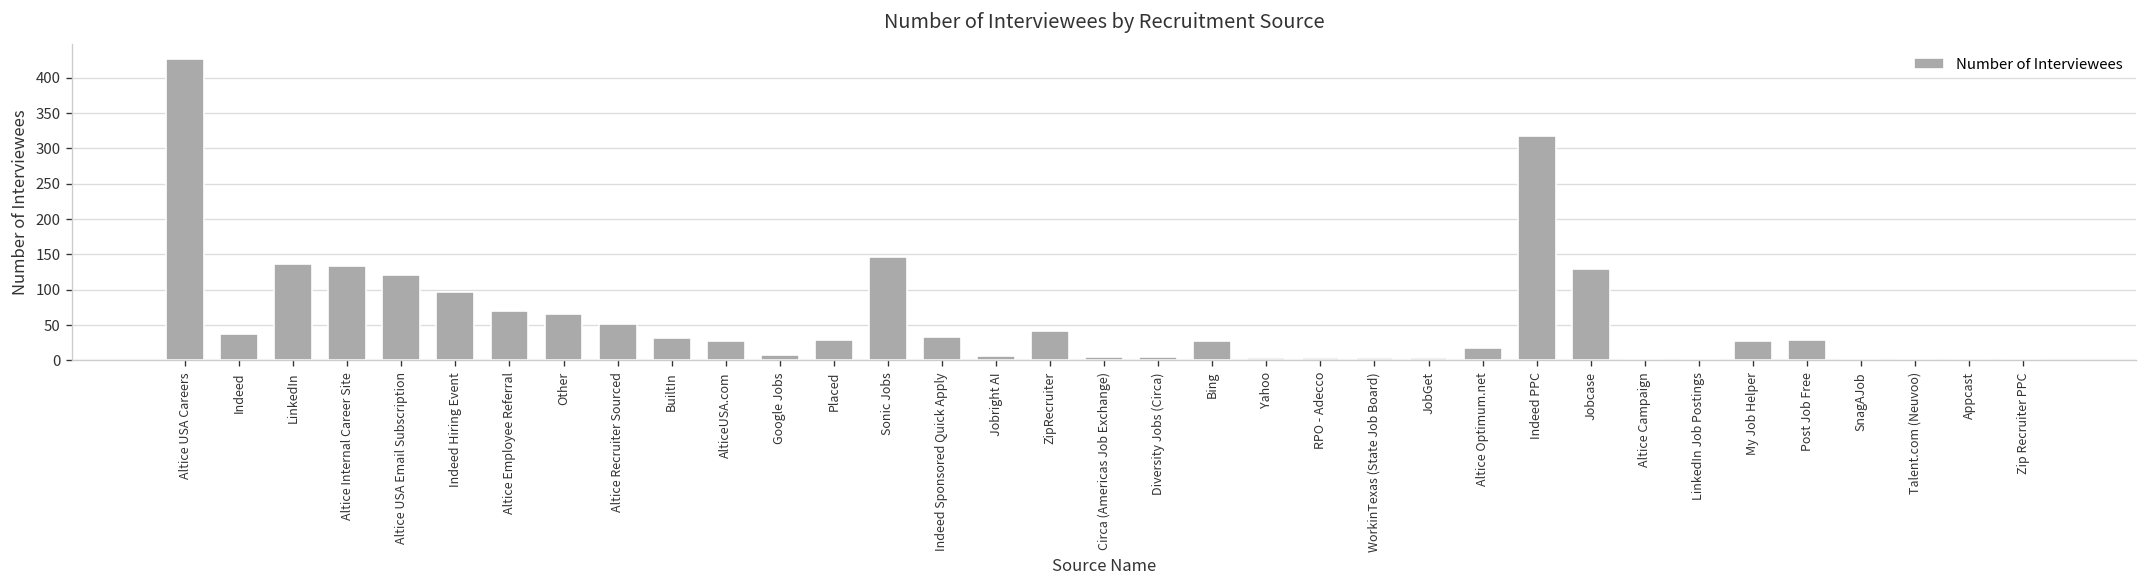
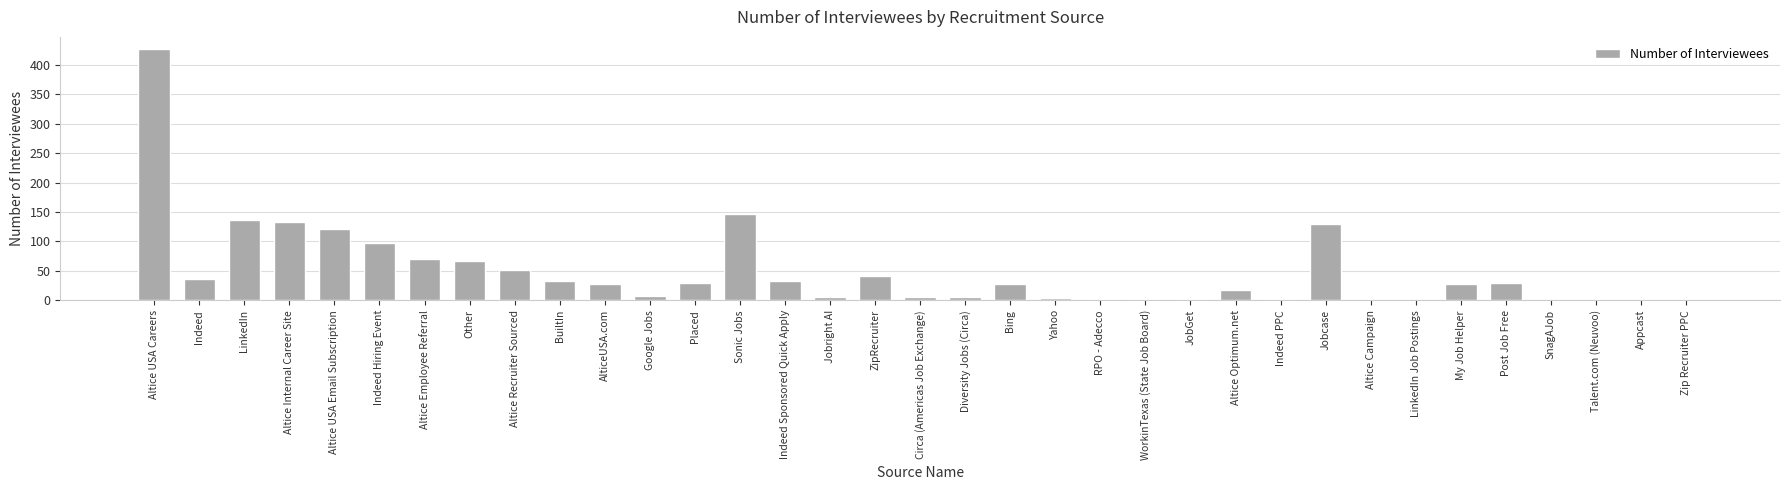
Indeed PPC: 320 -> 0
